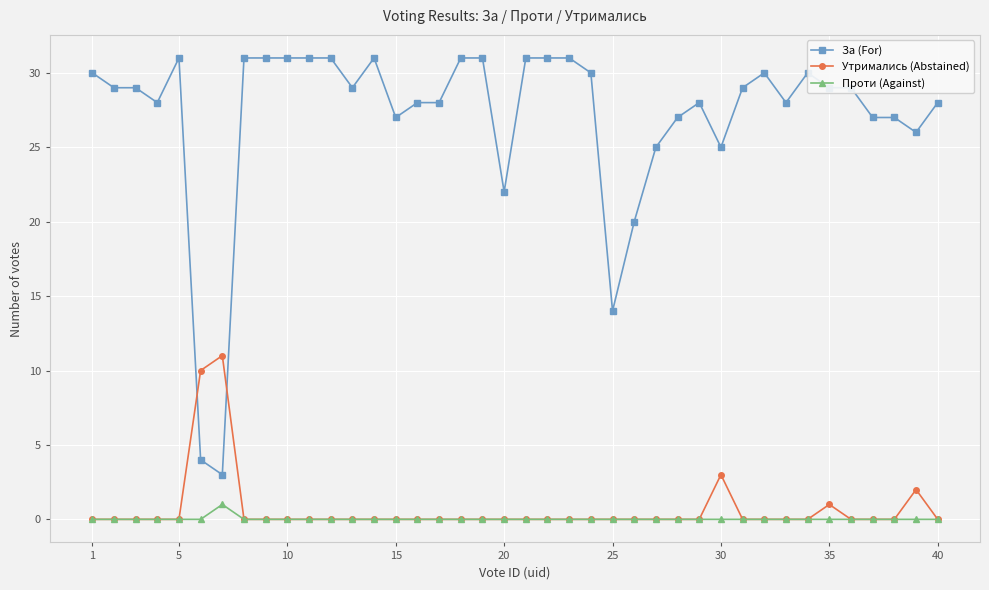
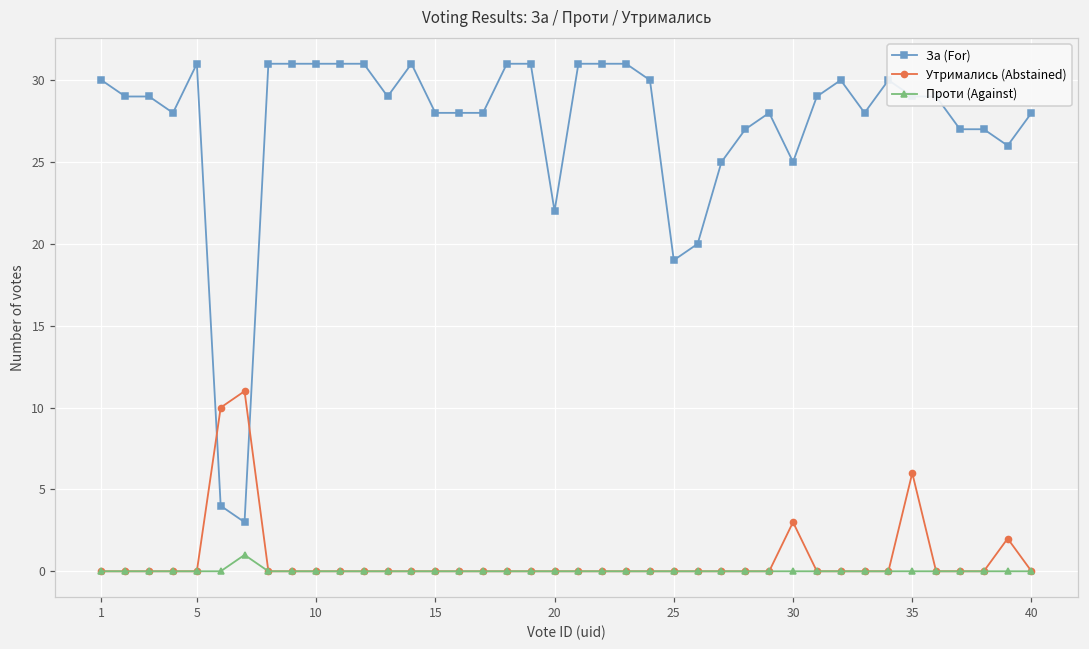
За (For), 15: 27 -> 28
За (For), 25: 14 -> 19
Утримались (Abstained), 35: 1 -> 6
